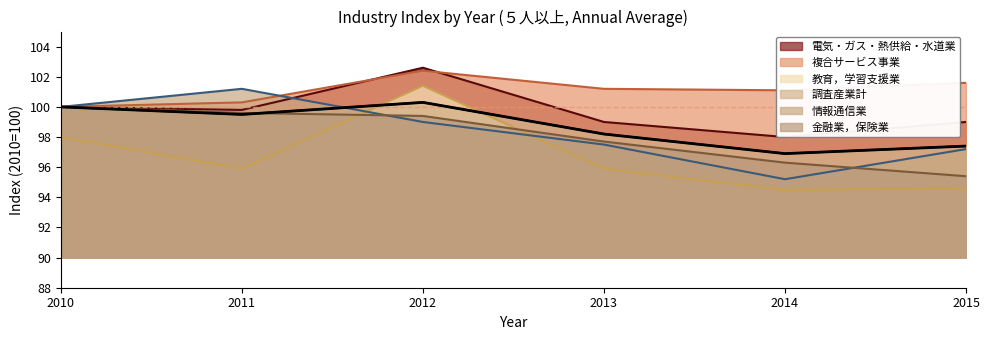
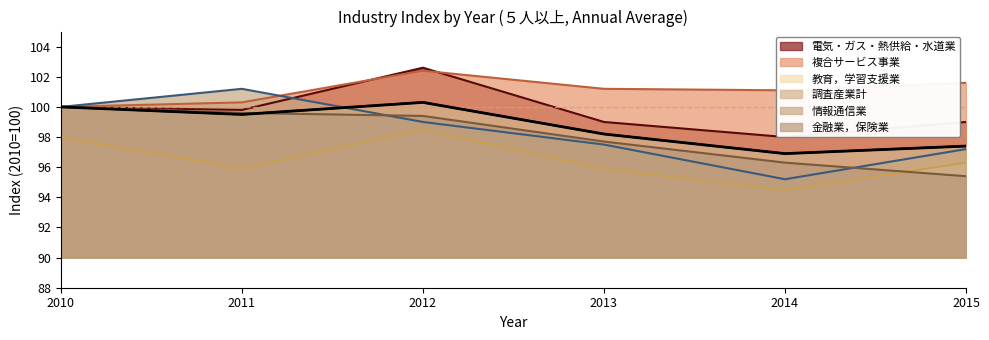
教育，学習支援業, 2012: 101.4 -> 98.5
教育，学習支援業, 2015: 94.6 -> 96.3
